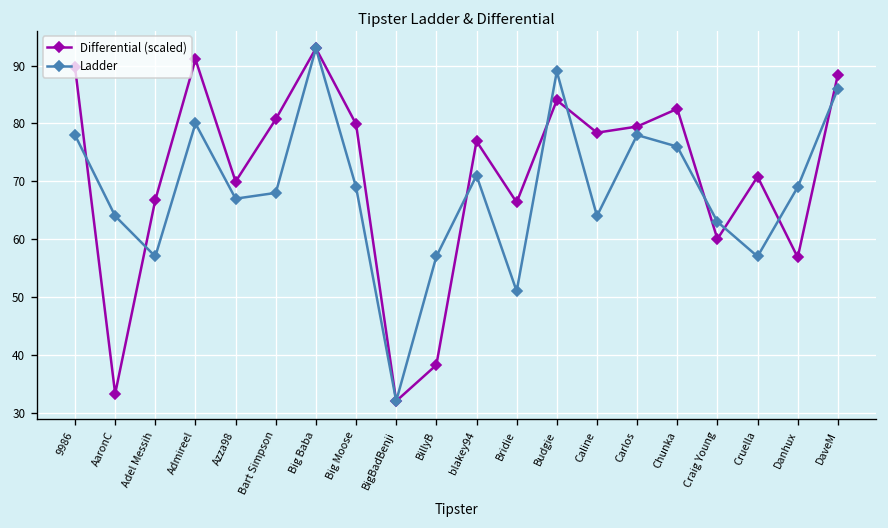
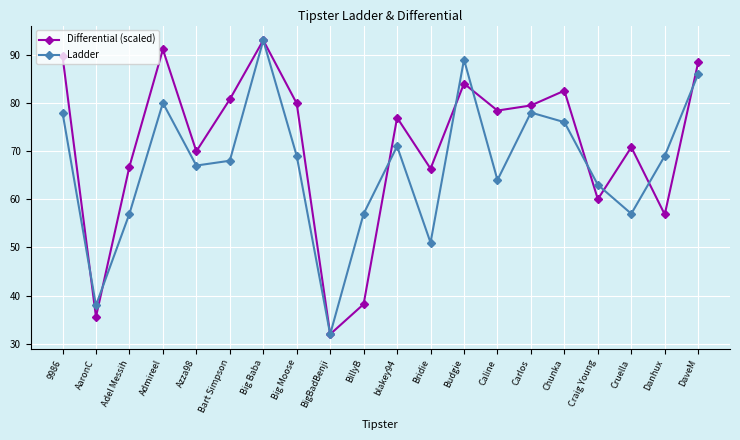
Differential (scaled), AaronC: 33 -> 36
Ladder, AaronC: 64 -> 38
